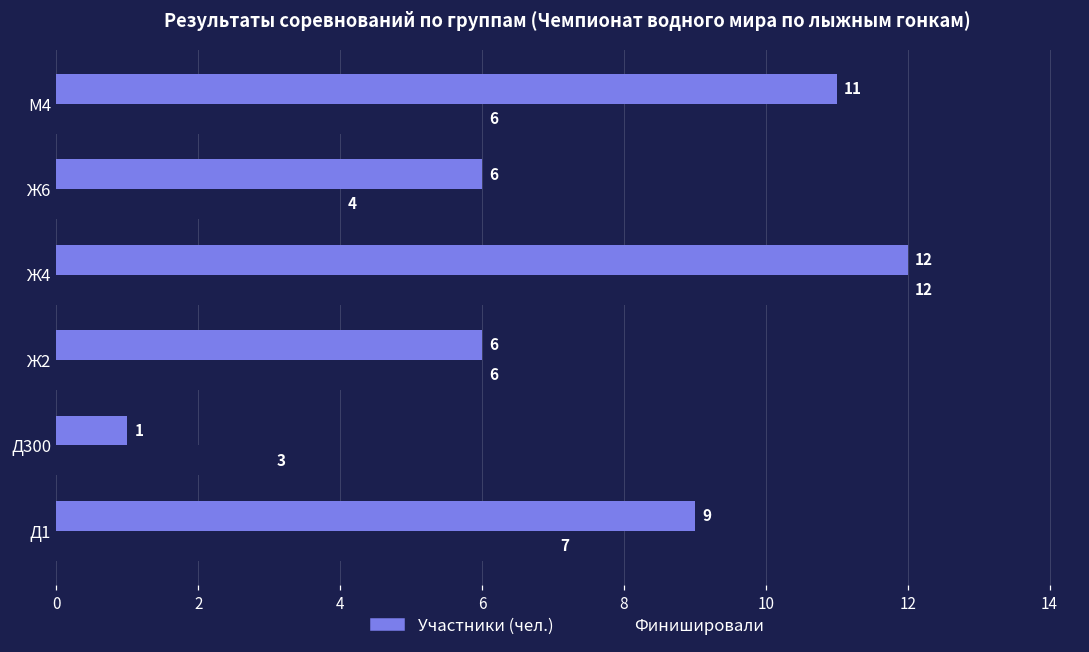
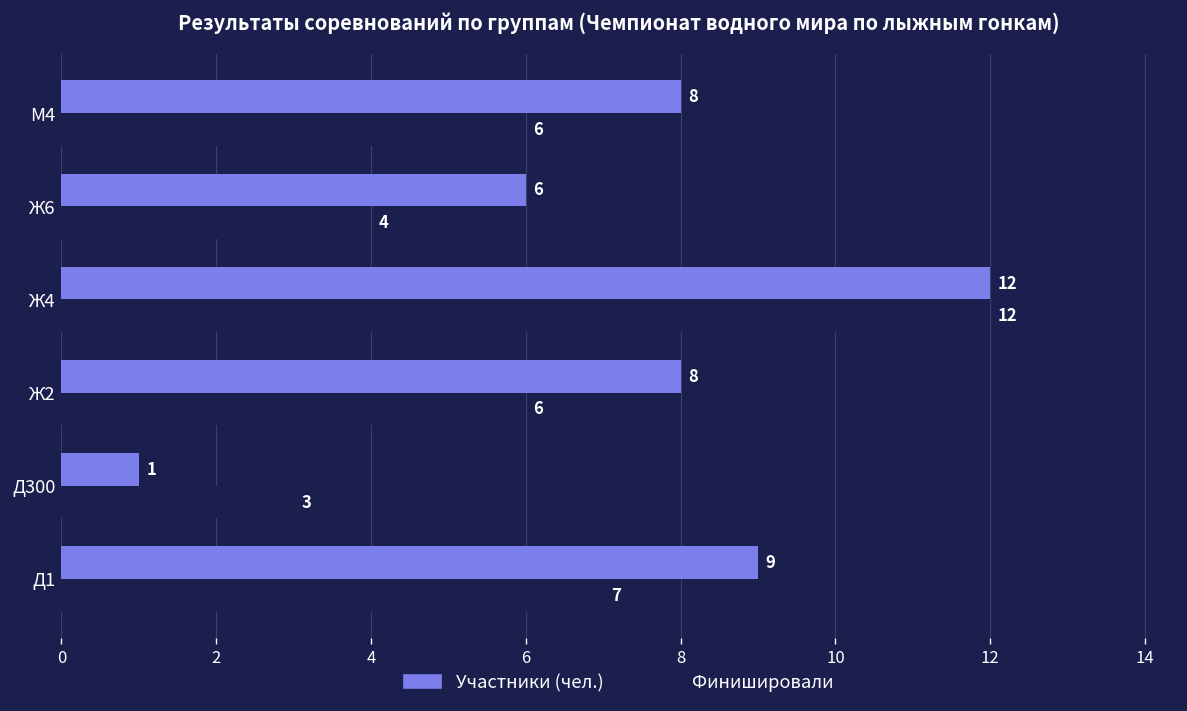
Участники (чел.), М4: 11 -> 8
Участники (чел.), Ж2: 6 -> 8
